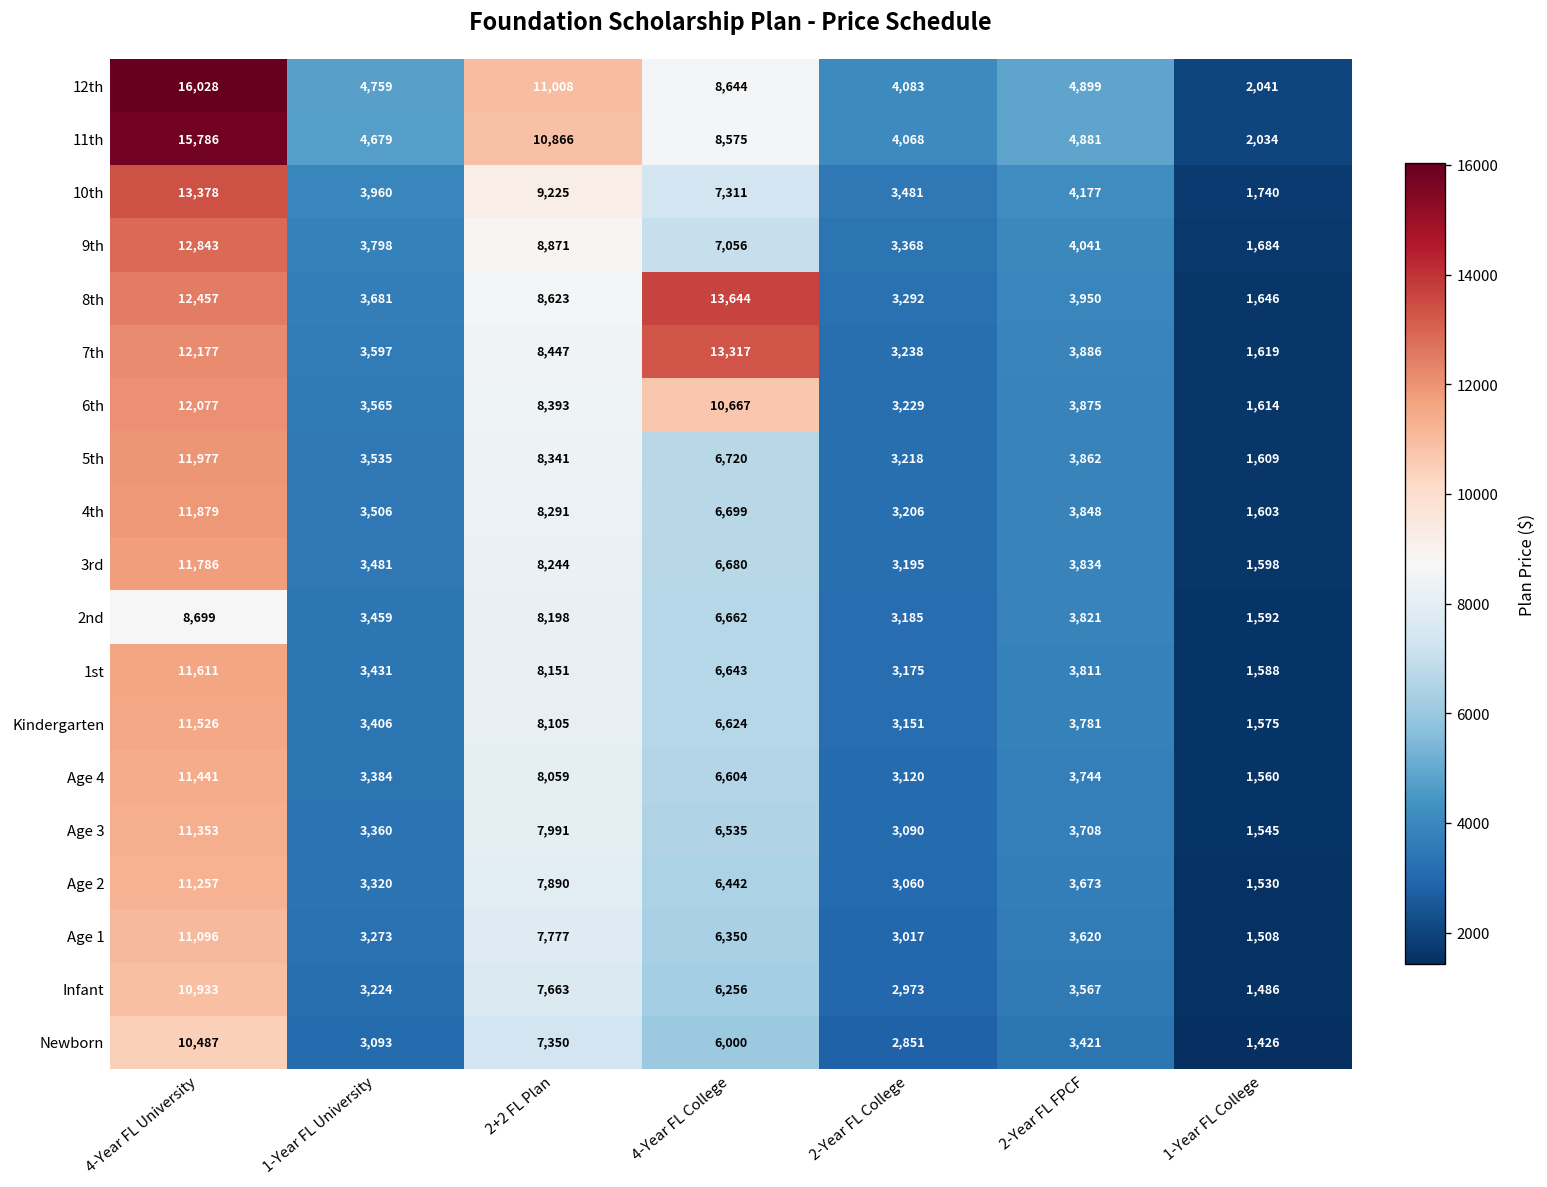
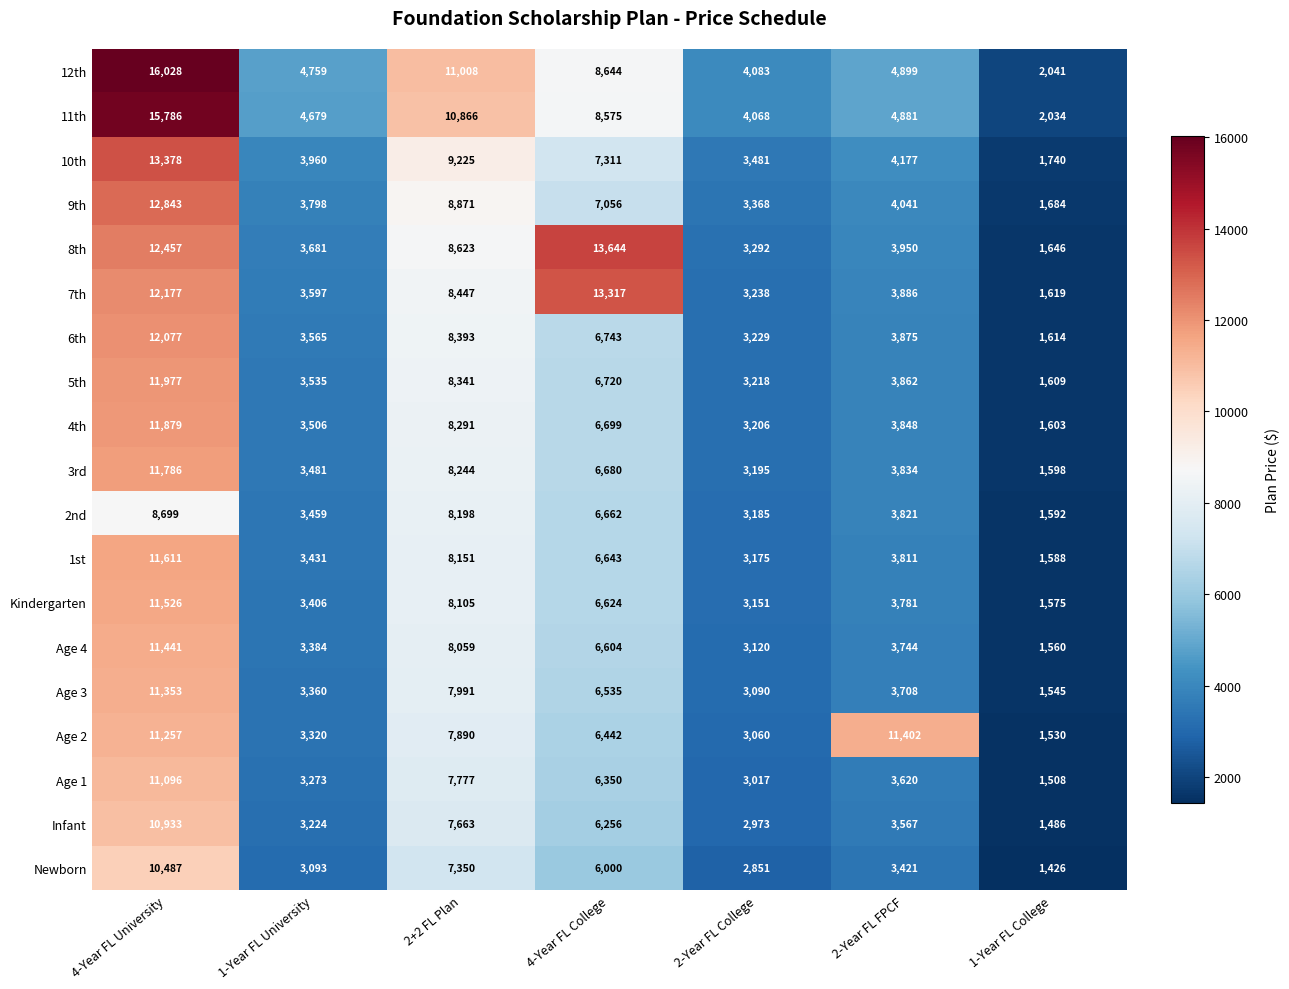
6th, 4-Year FL College: 10,667 -> 6,743
Age 2, 2-Year FL FPCF: 3,673 -> 11,402
